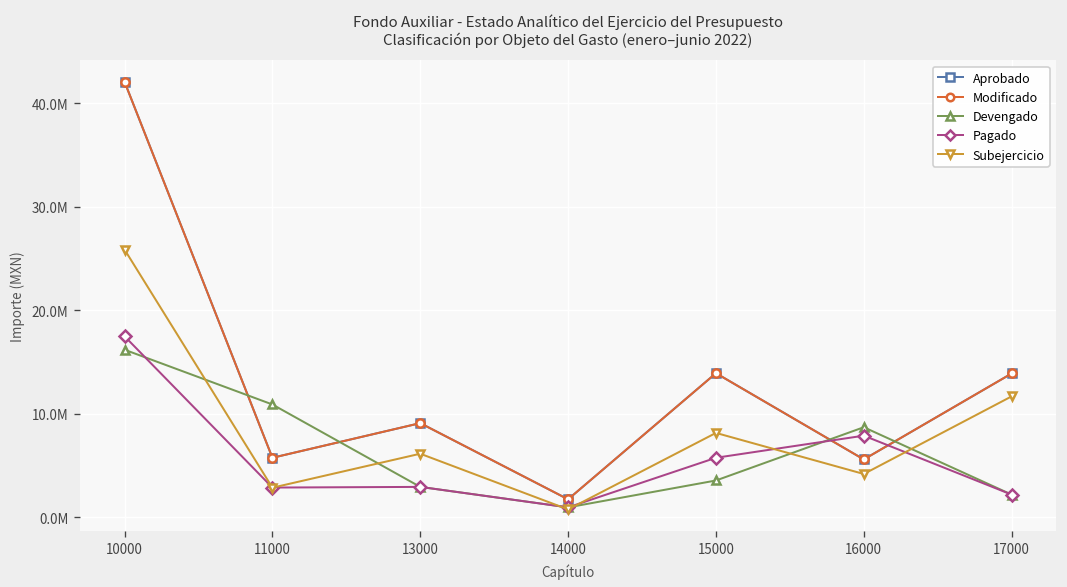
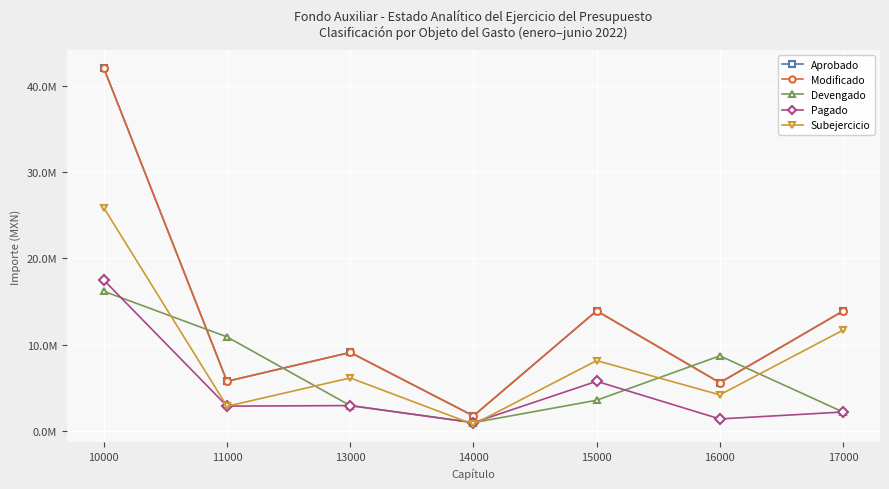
Pagado, 16000: 8000000 -> 1000000
